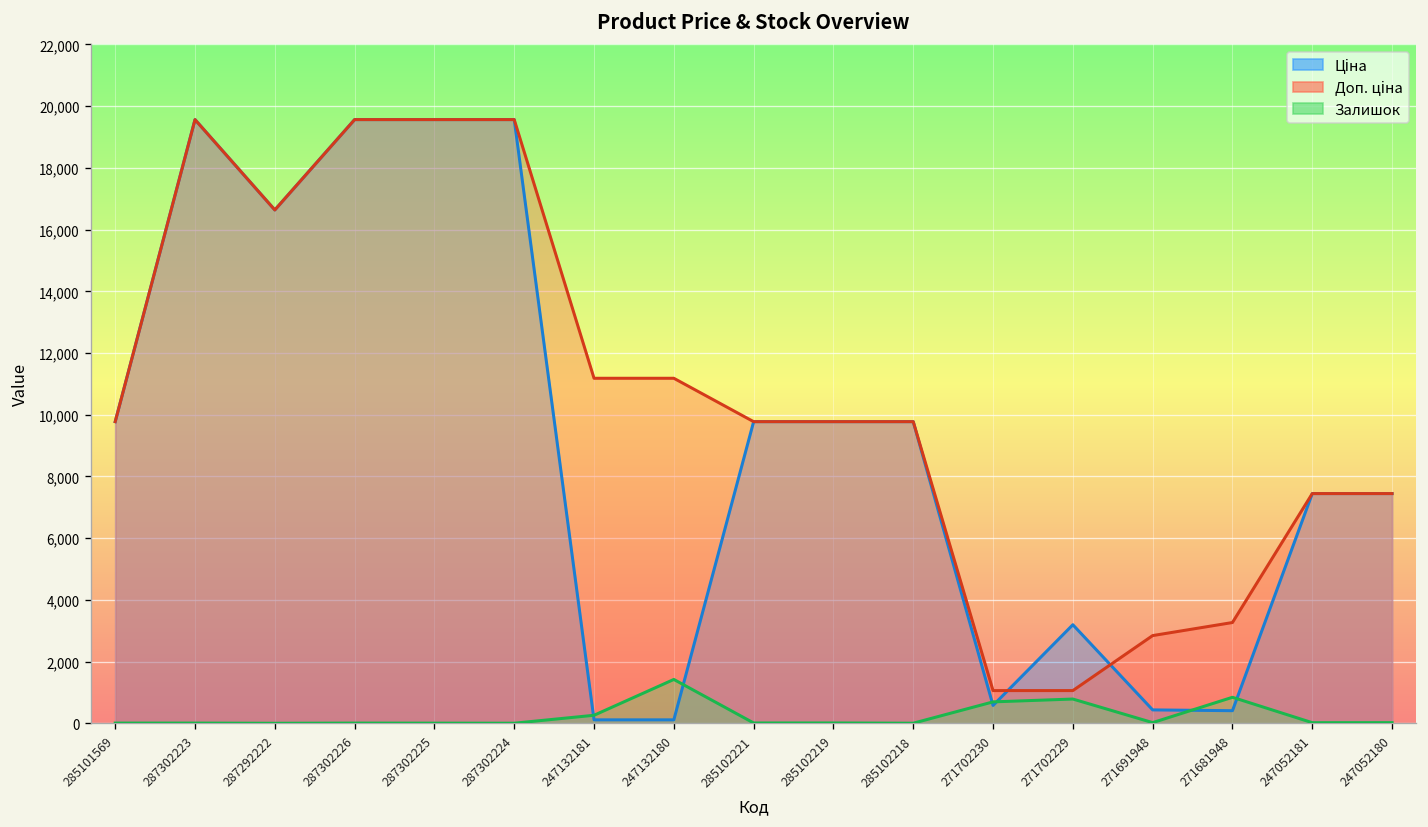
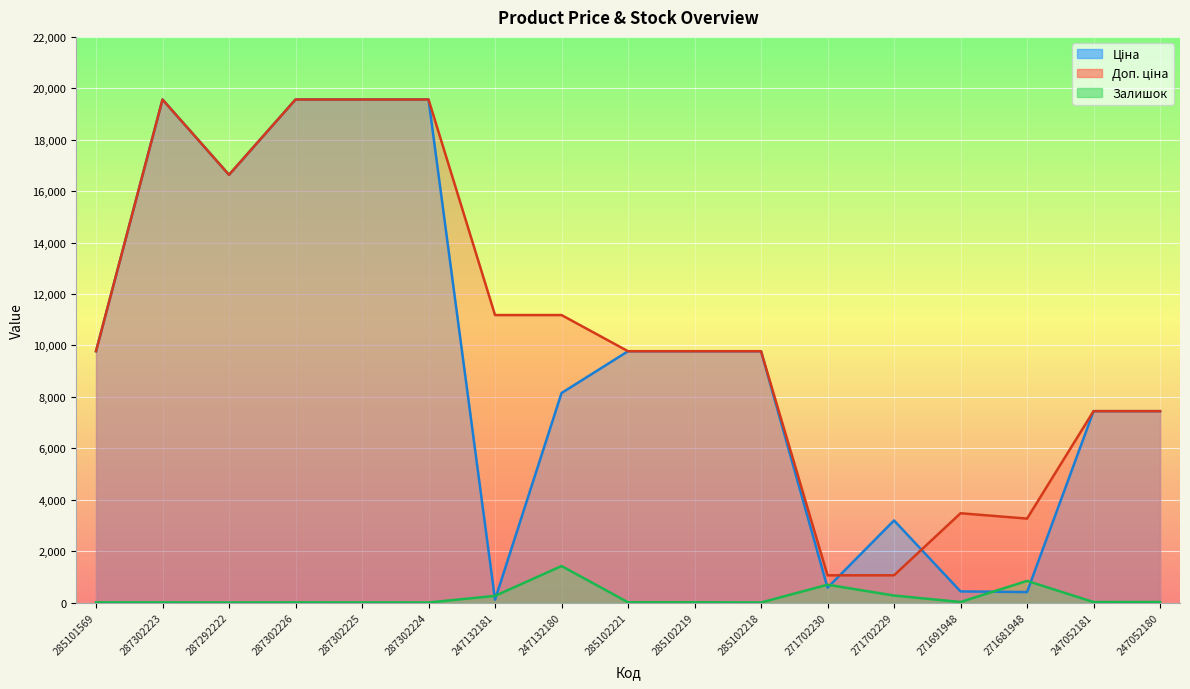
Ціна, 247132180: 100 -> 8,100
Залишок, 271702229: 800 -> 300
Доп. ціна, 271691948: 2,800 -> 3,500
